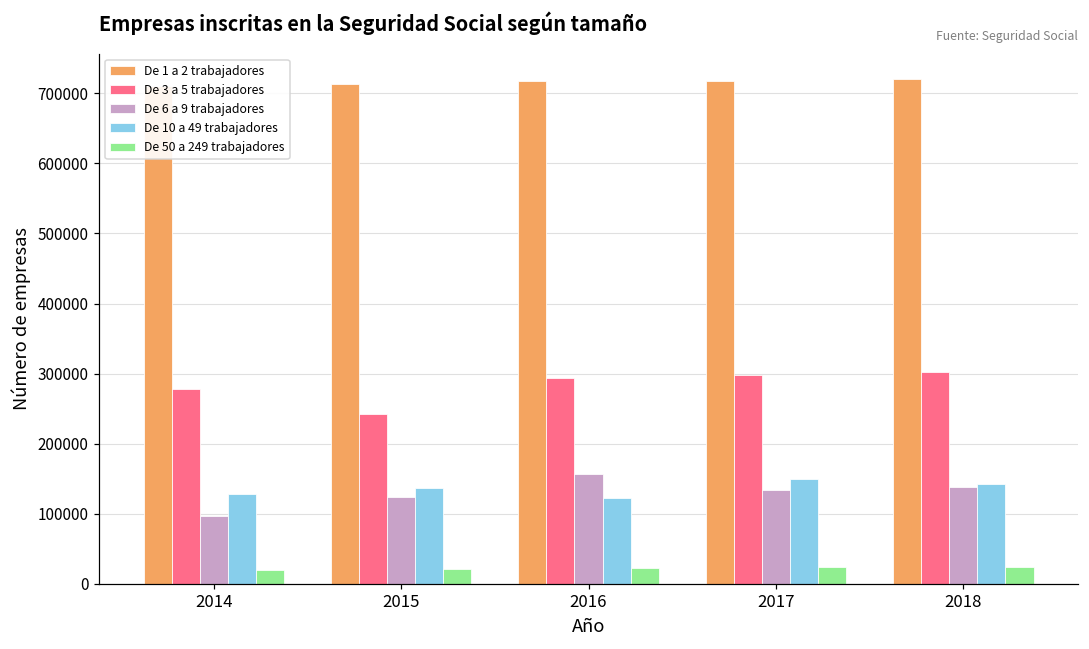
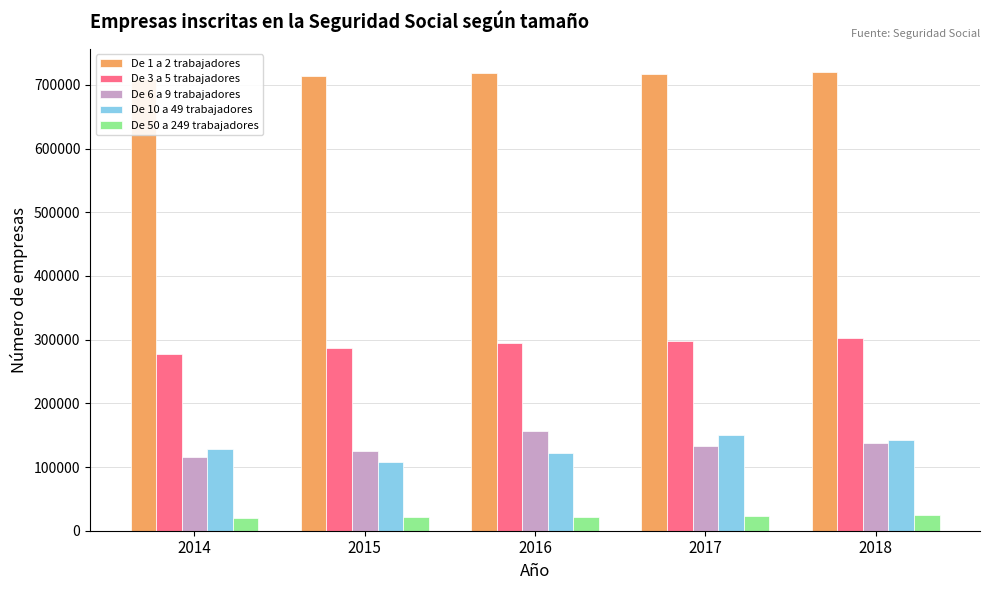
De 6 a 9 trabajadores, 2014: 100000 -> 120000
De 3 a 5 trabajadores, 2015: 240000 -> 290000
De 10 a 49 trabajadores, 2015: 140000 -> 110000
